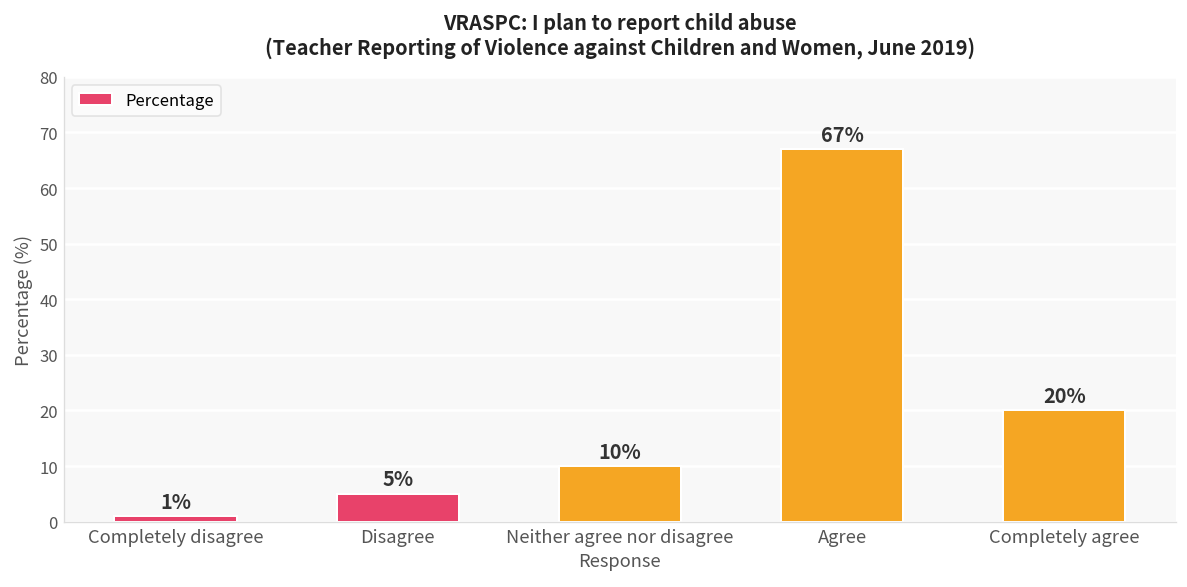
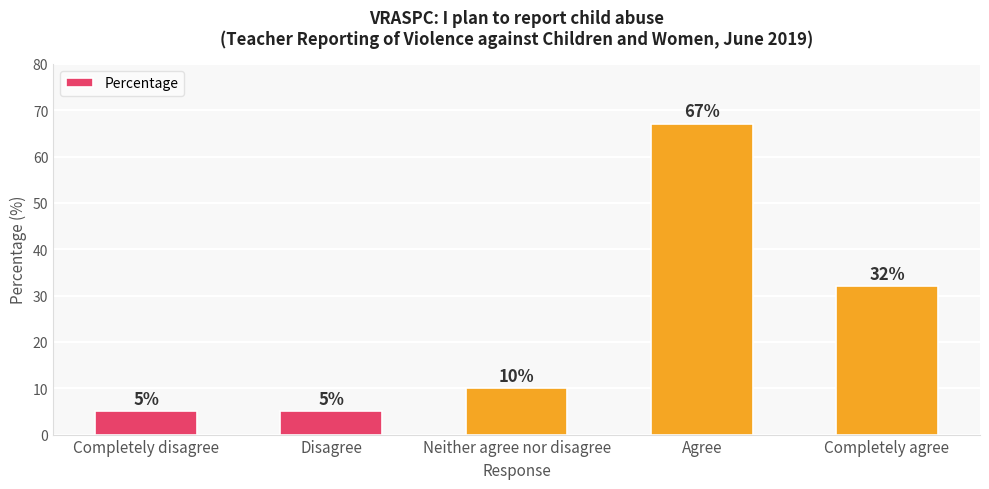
Completely disagree: 1% -> 5%
Completely agree: 20% -> 32%
